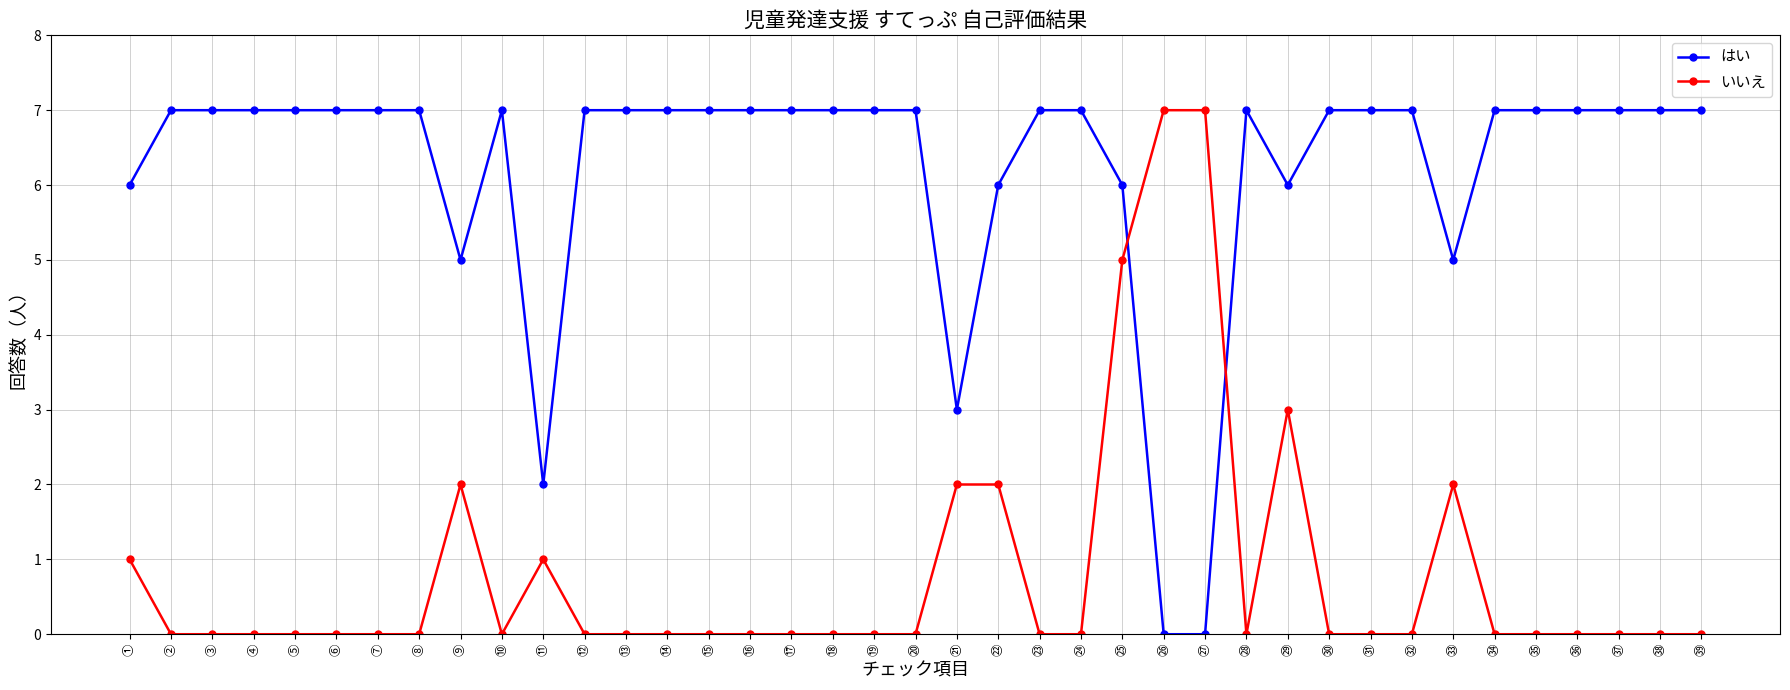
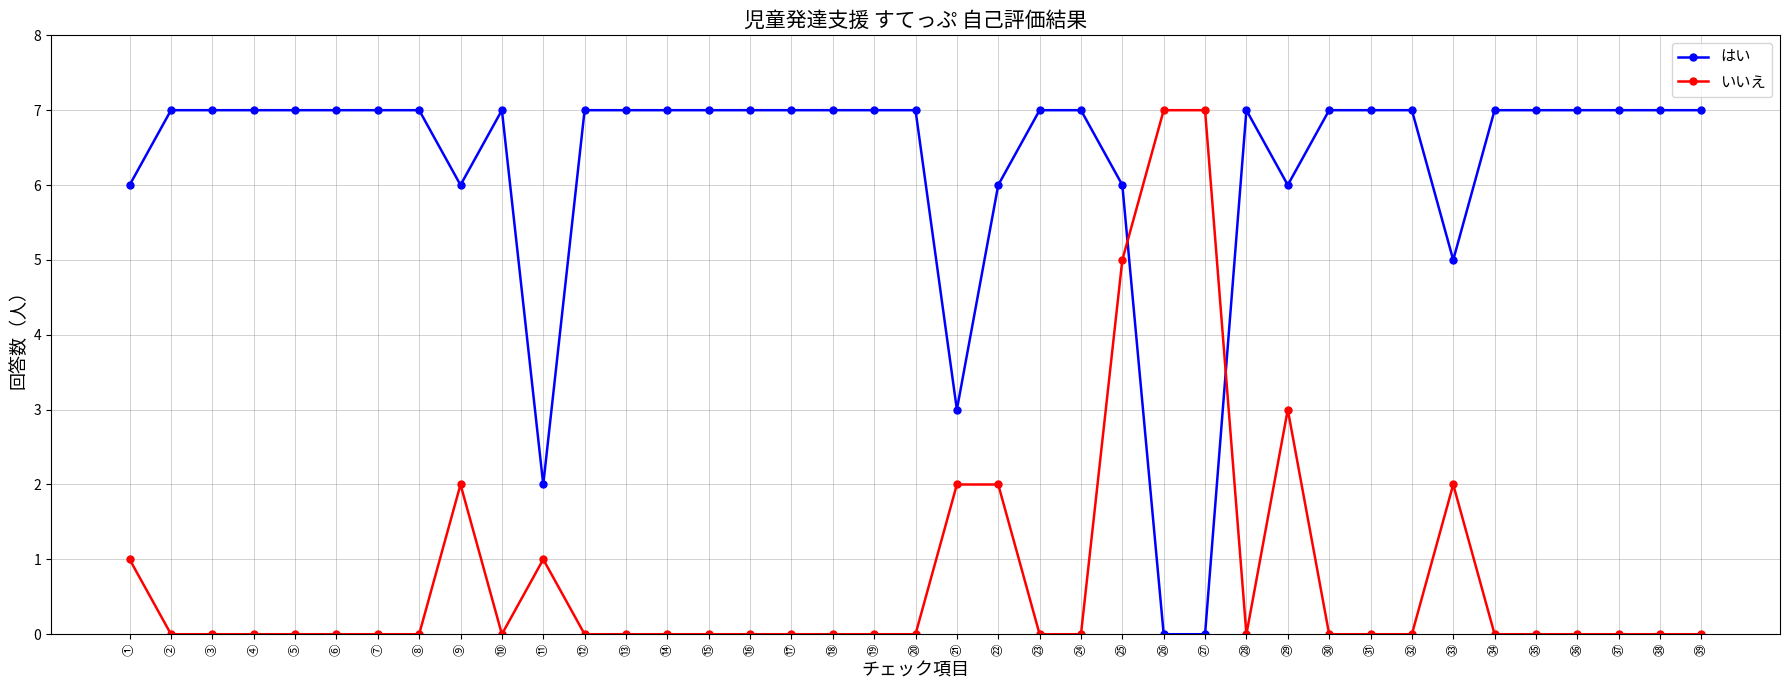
はい, ⑨: 5 -> 6
